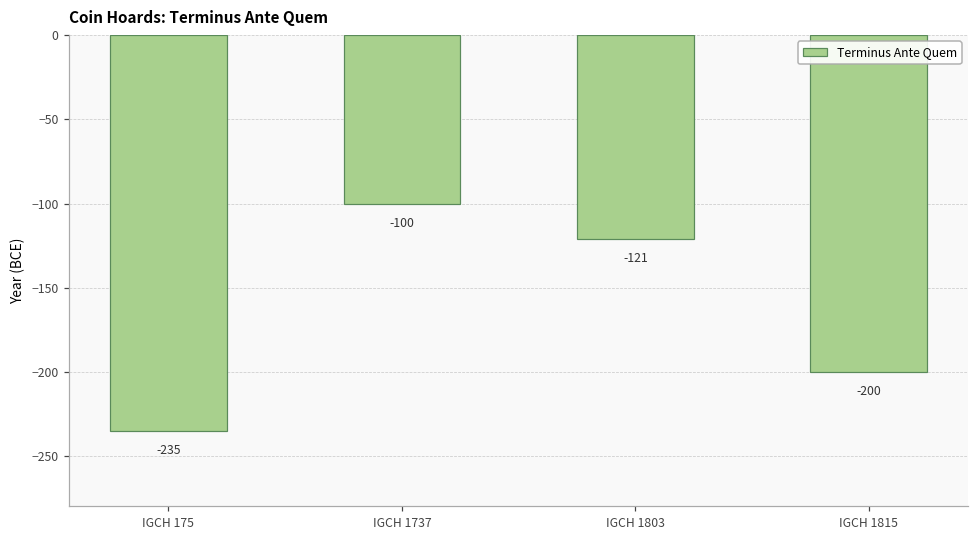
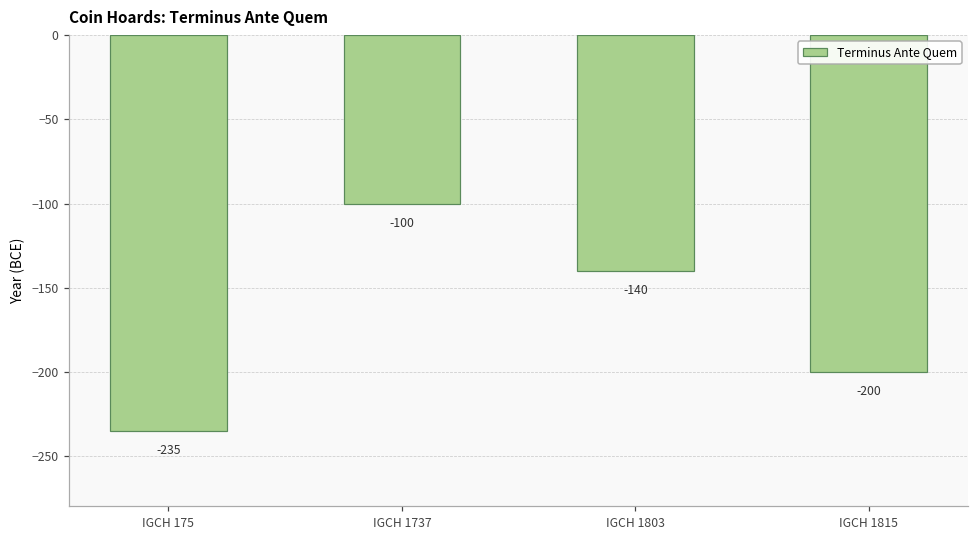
IGCH 1803: -121 -> -140
